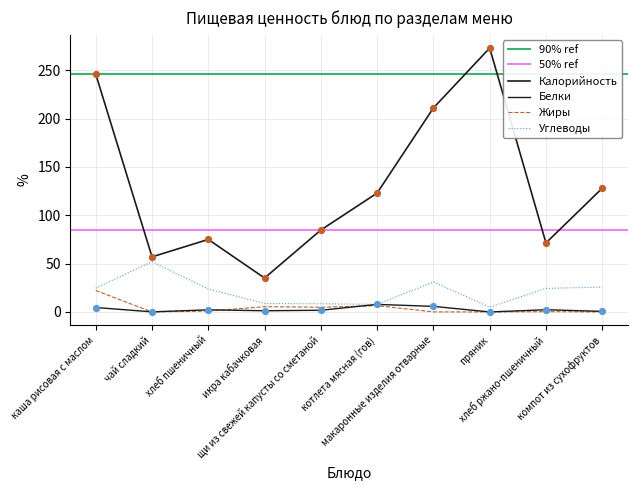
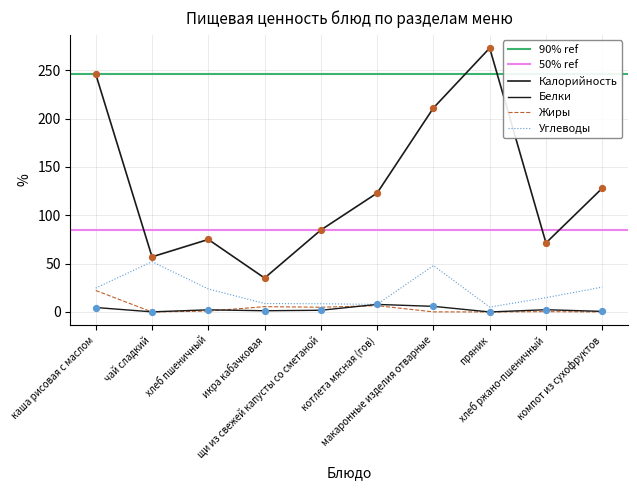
Углеводы, макаронные изделия отварные: 30 -> 50
Углеводы, хлеб ржано-пшеничный: 20 -> 10
